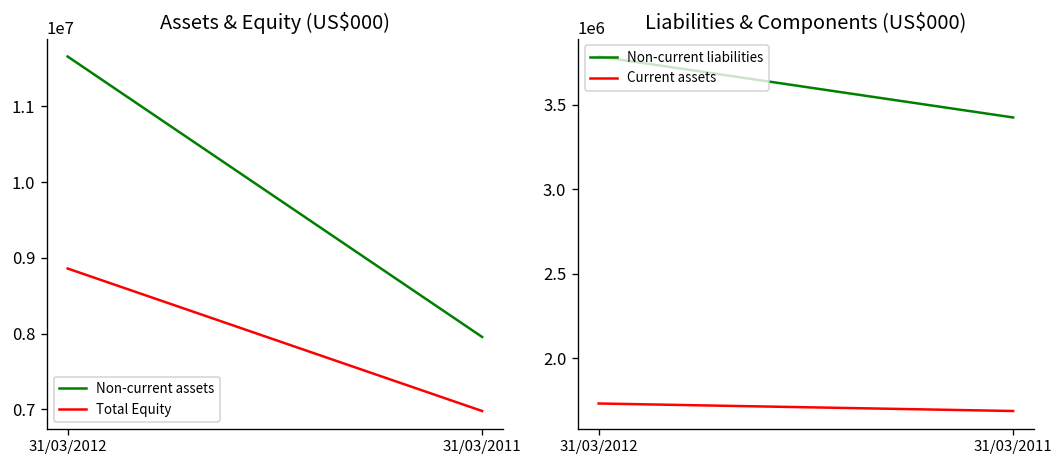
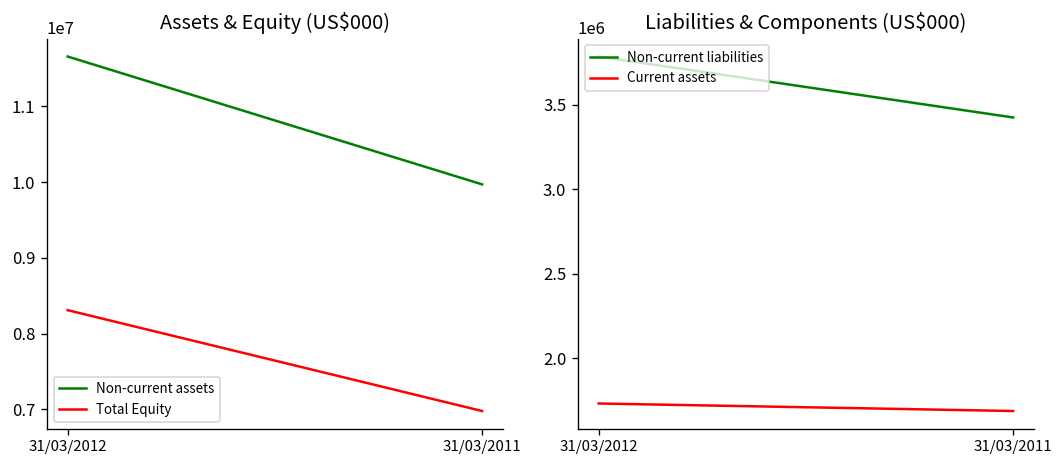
Assets & Equity (US$000), Total Equity, 31/03/2012: 8900000 -> 8300000
Assets & Equity (US$000), Non-current assets, 31/03/2011: 8000000 -> 10000000
